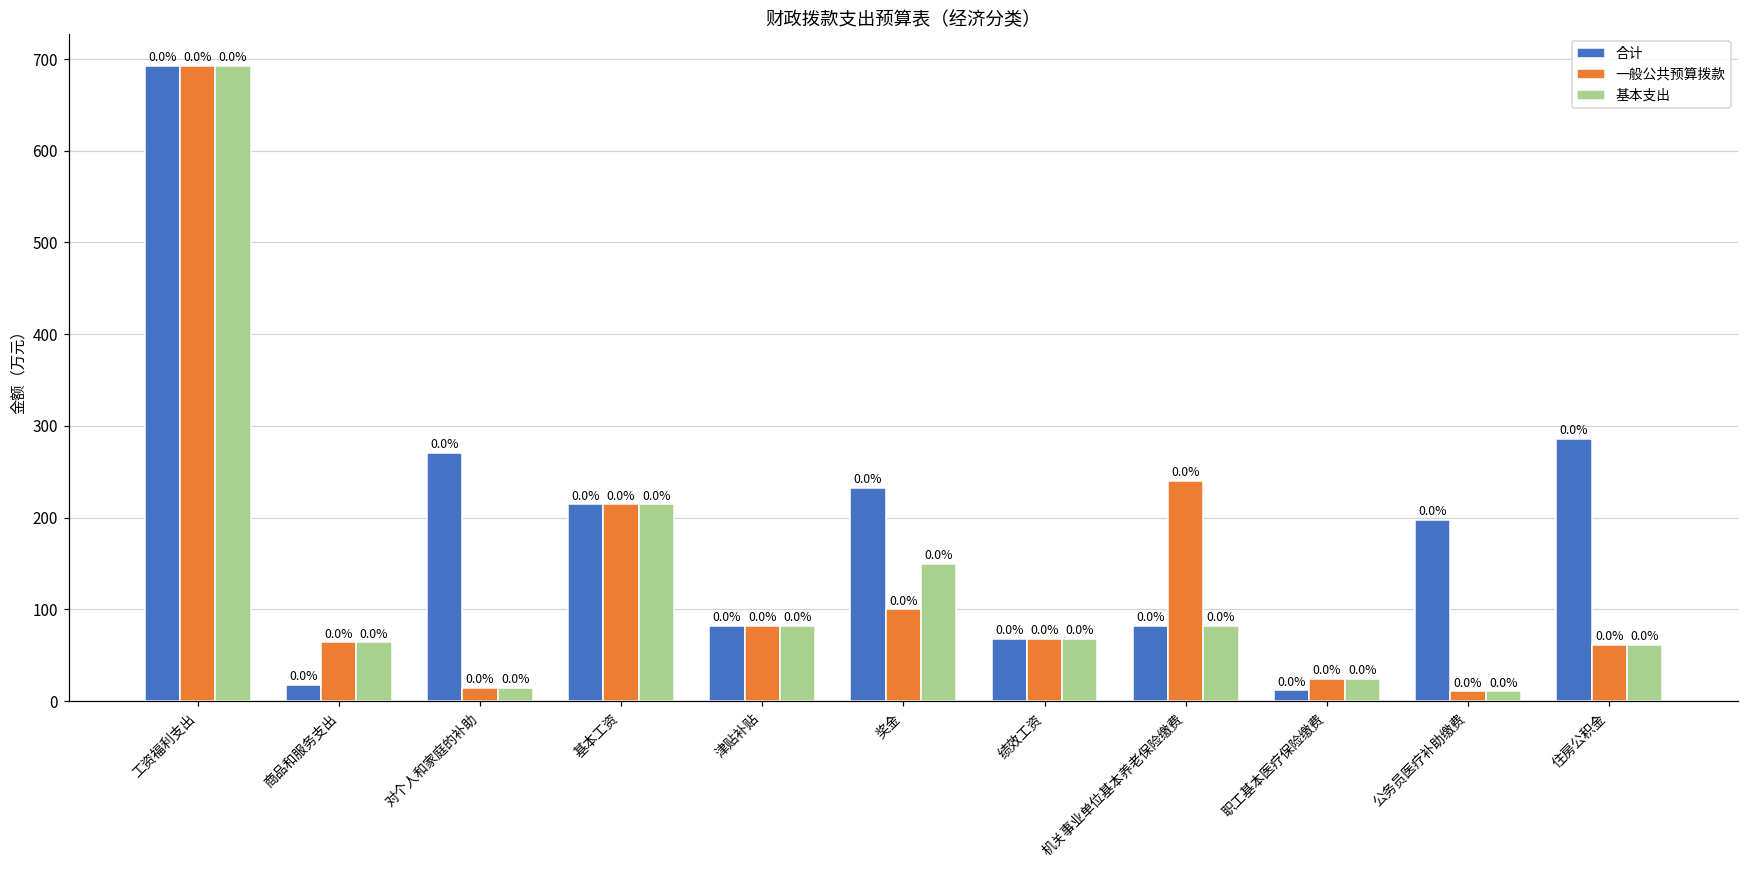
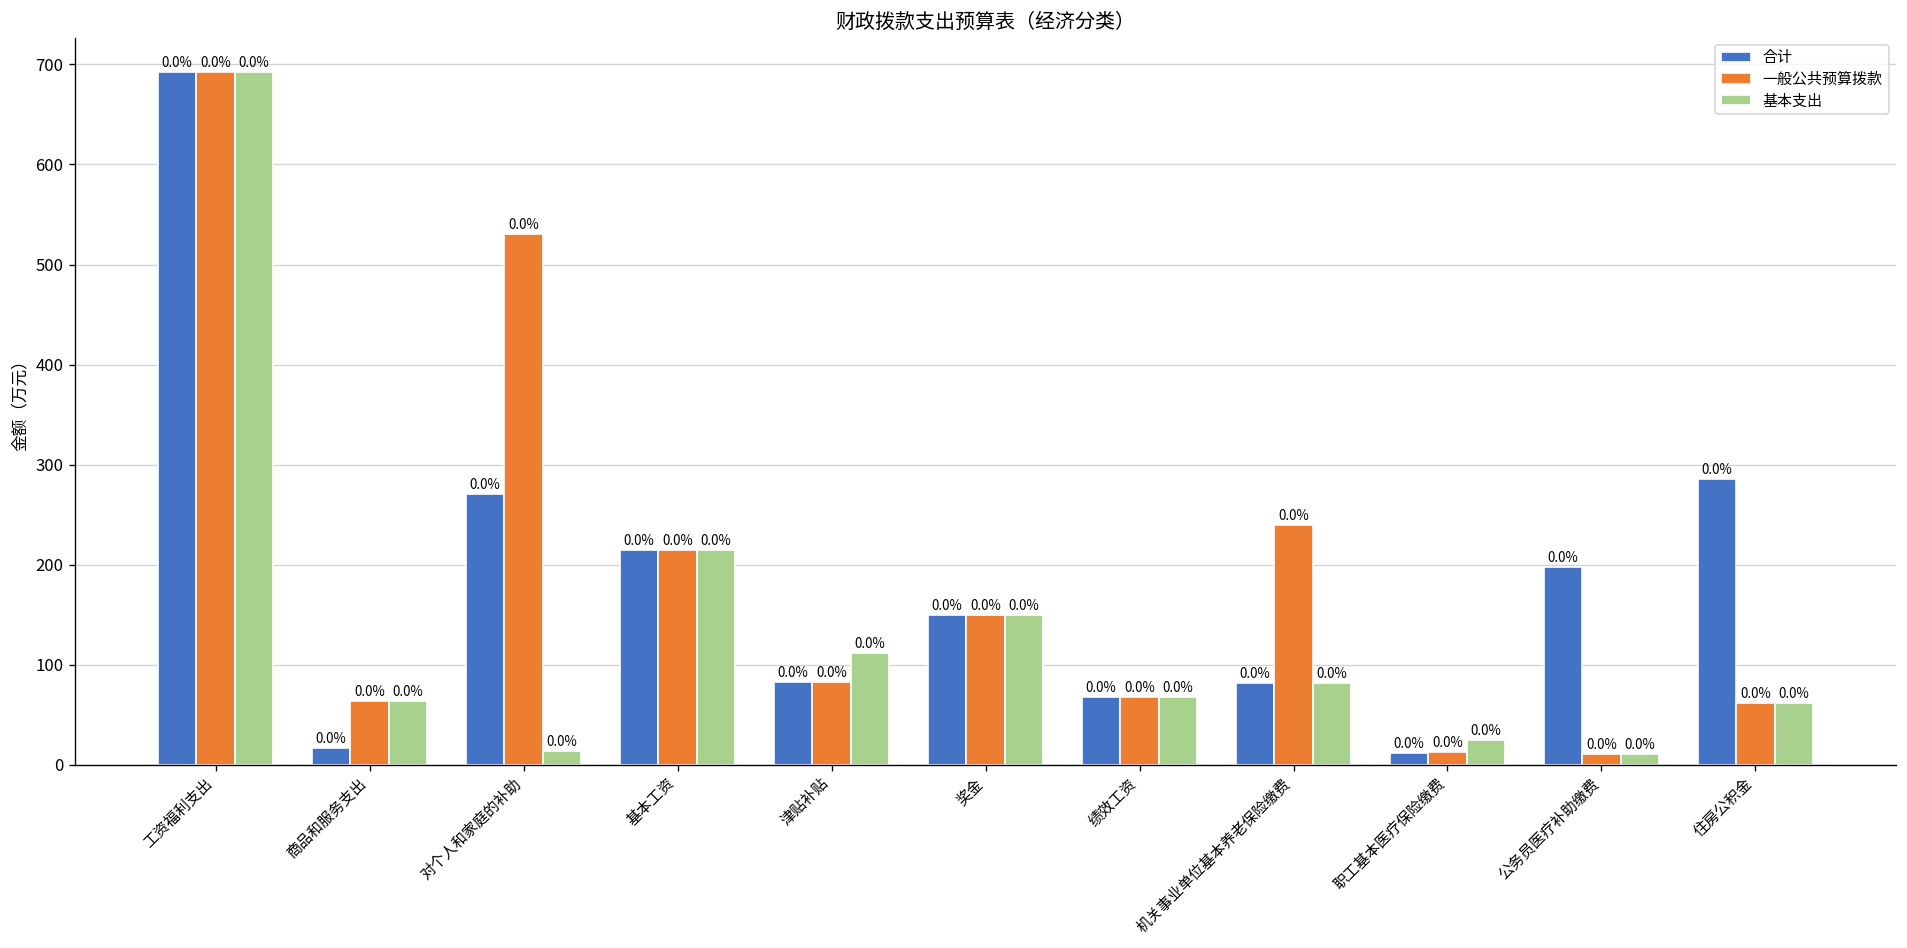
一般公共预算拨款, 对个人和家庭的补助: 10 -> 530
基本支出, 津贴补贴: 80 -> 110
合计, 奖金: 230 -> 150
一般公共预算拨款, 奖金: 100 -> 150
一般公共预算拨款, 职工基本医疗保险缴费: 20 -> 10
